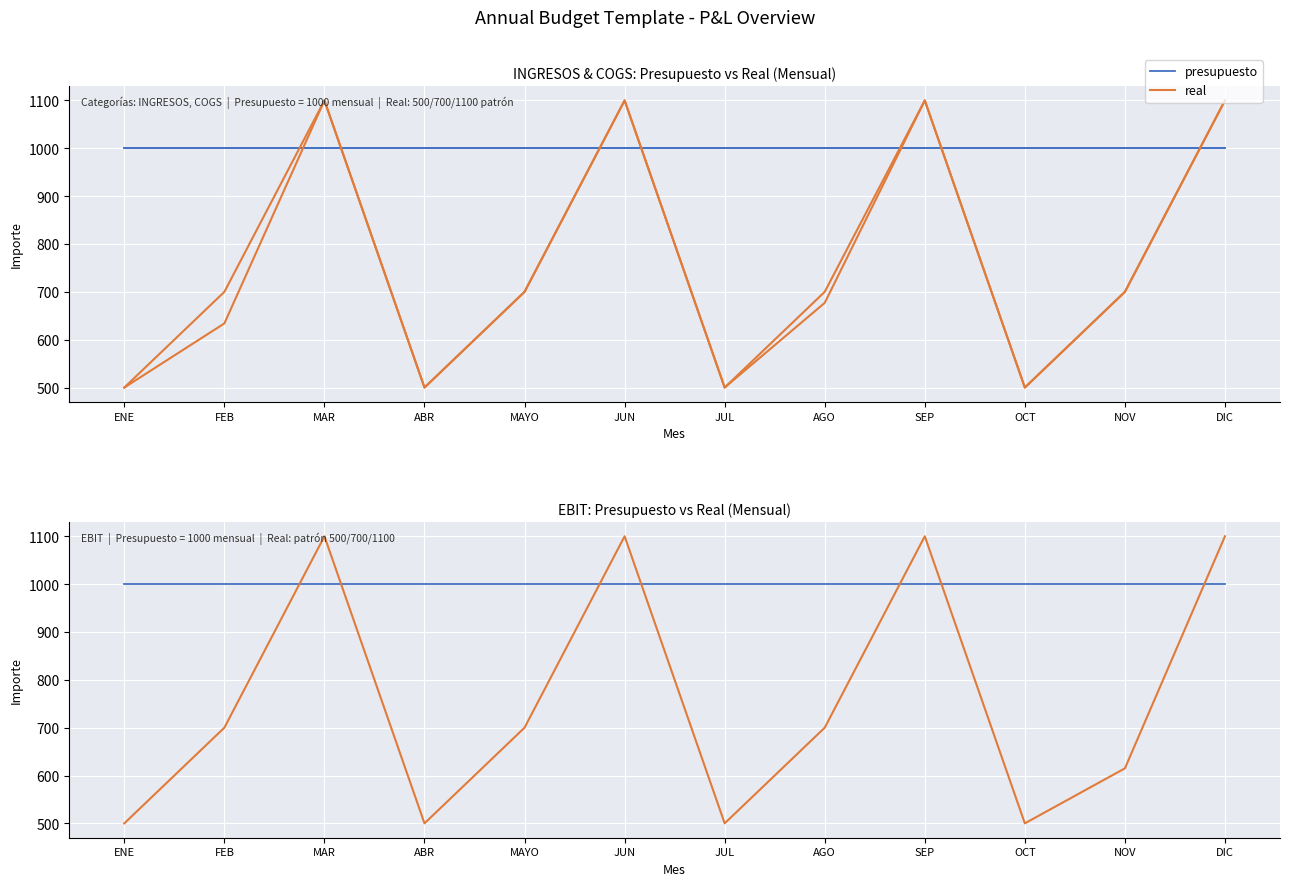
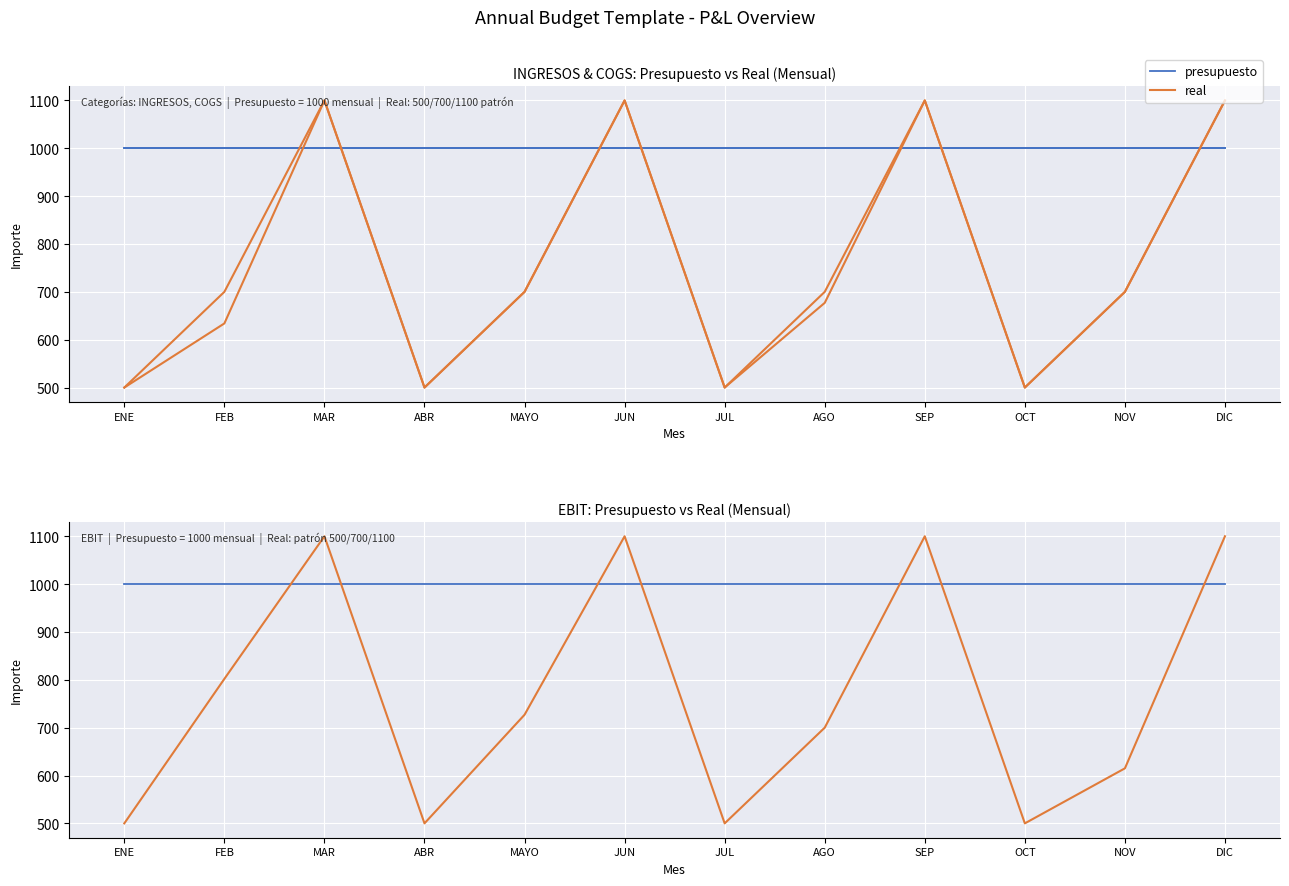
EBIT: Presupuesto vs Real (Mensual), real, FEB: 700 -> 800
EBIT: Presupuesto vs Real (Mensual), real, MAYO: 700 -> 730
